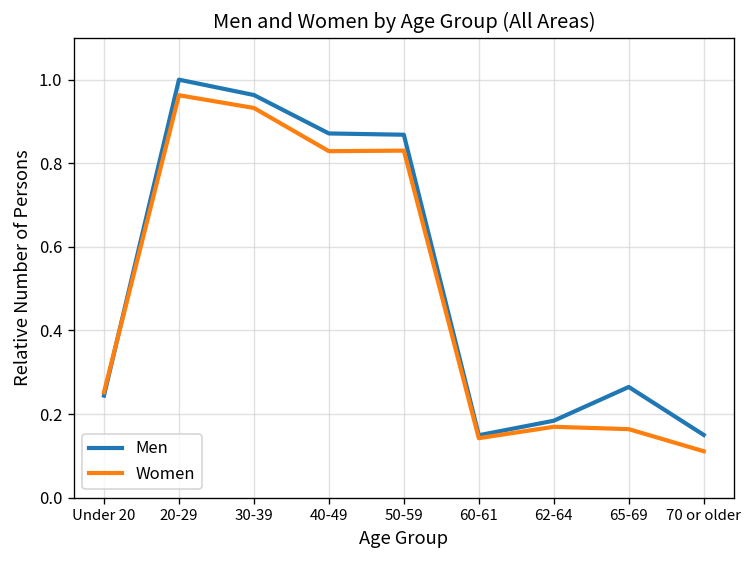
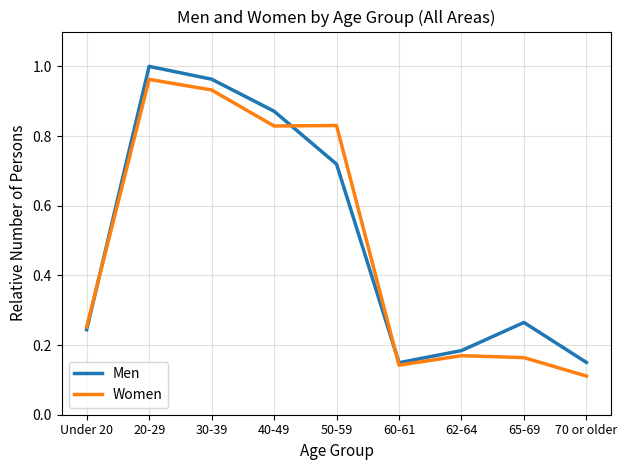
Men, 50-59: 0.87 -> 0.72
